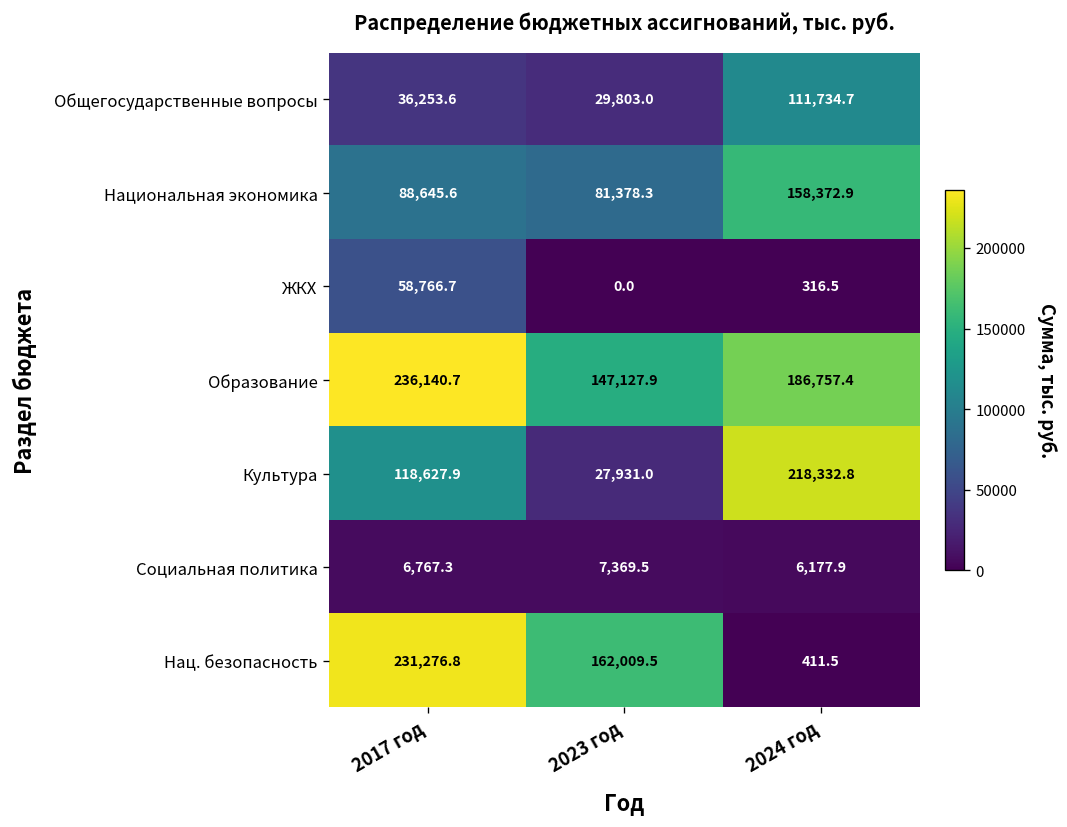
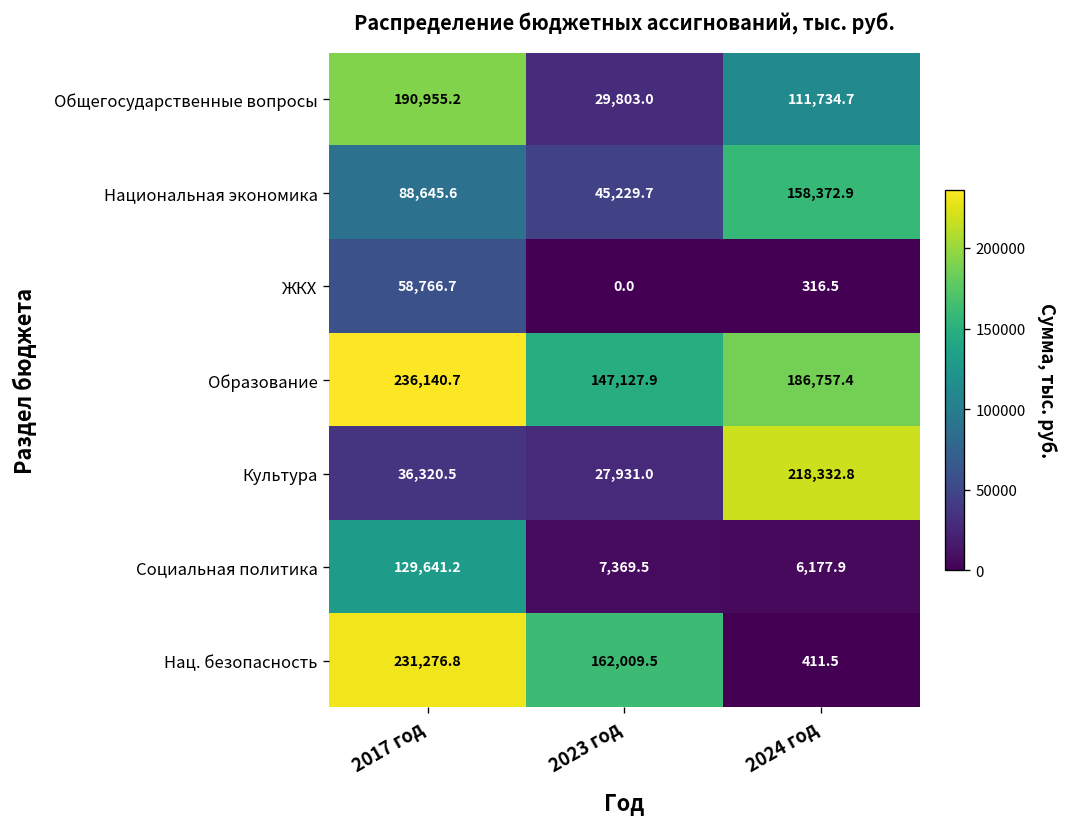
Общегосударственные вопросы, 2017 год: 36,253.6 -> 190,955.2
Национальная экономика, 2023 год: 81,378.3 -> 45,229.7
Культура, 2017 год: 118,627.9 -> 36,320.5
Социальная политика, 2017 год: 6,767.3 -> 129,641.2
